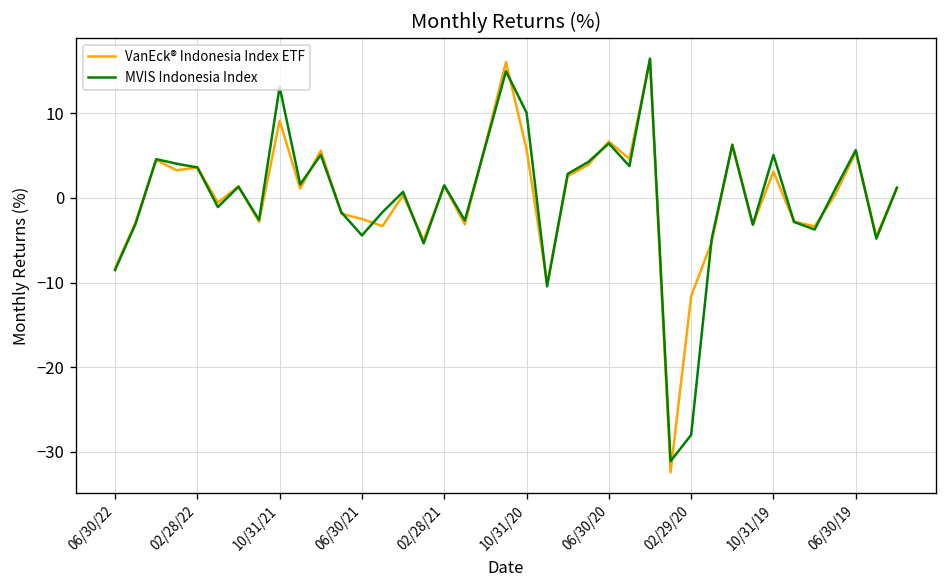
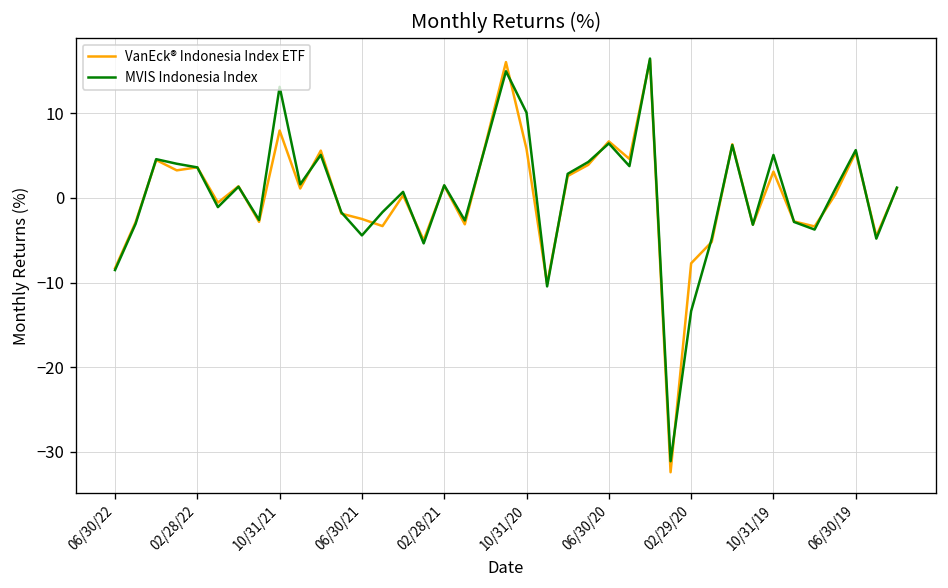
VanEck® Indonesia Index ETF, 10/31/21: 9 -> 8
VanEck® Indonesia Index ETF, 02/29/20: -12 -> -8
MVIS Indonesia Index, 02/29/20: -28 -> -13
